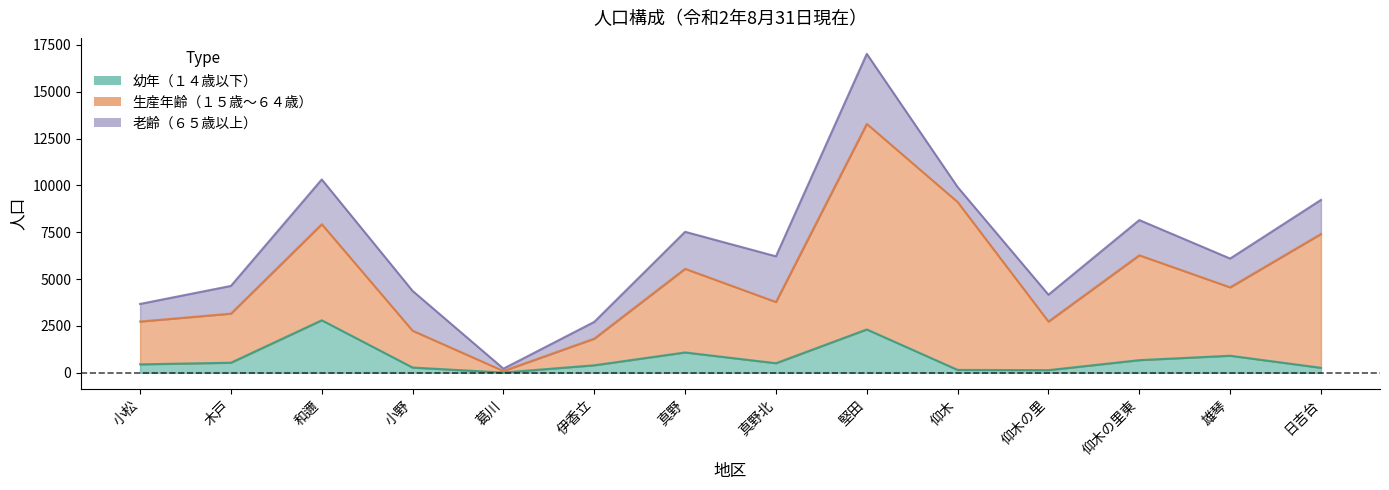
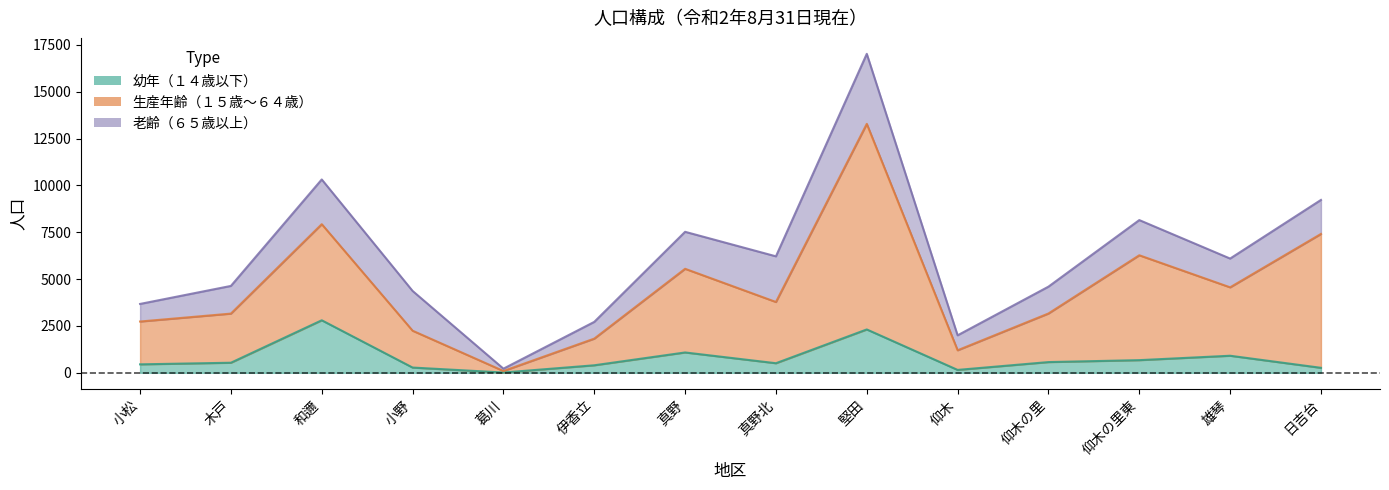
生産年齢（１５歳～６４歳）, 仰木: 9000 -> 1000
幼年（１４歳以下）, 仰木の里: 100 -> 600
